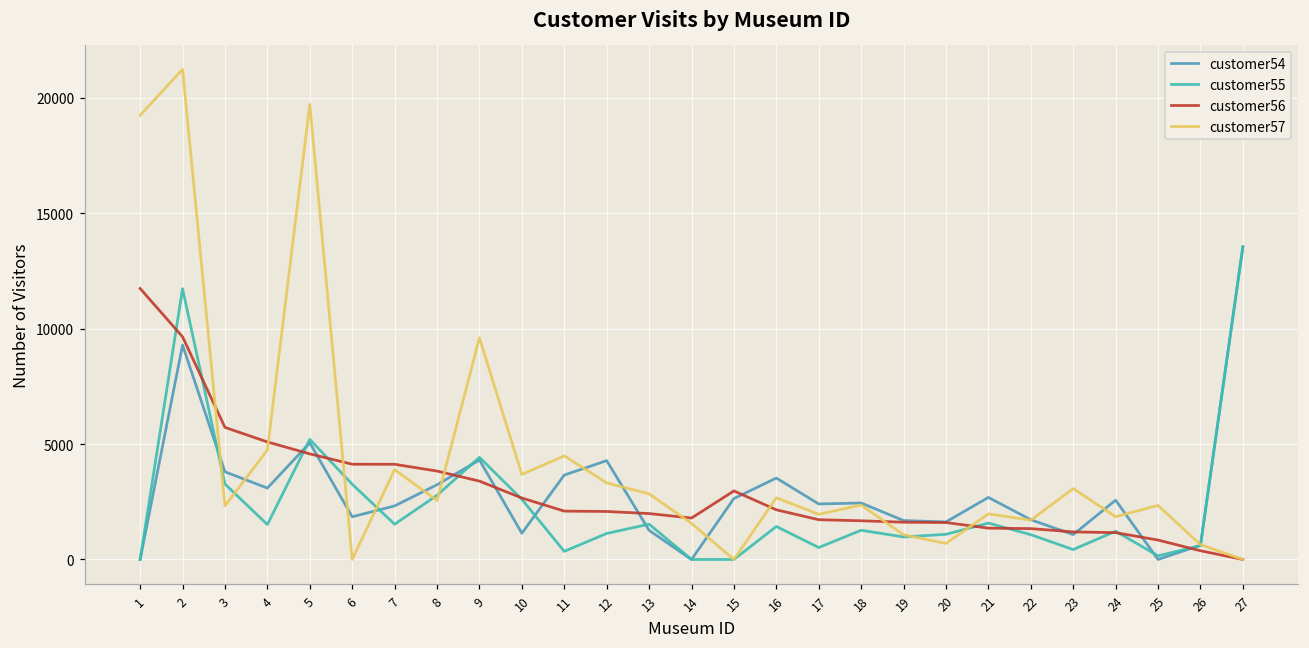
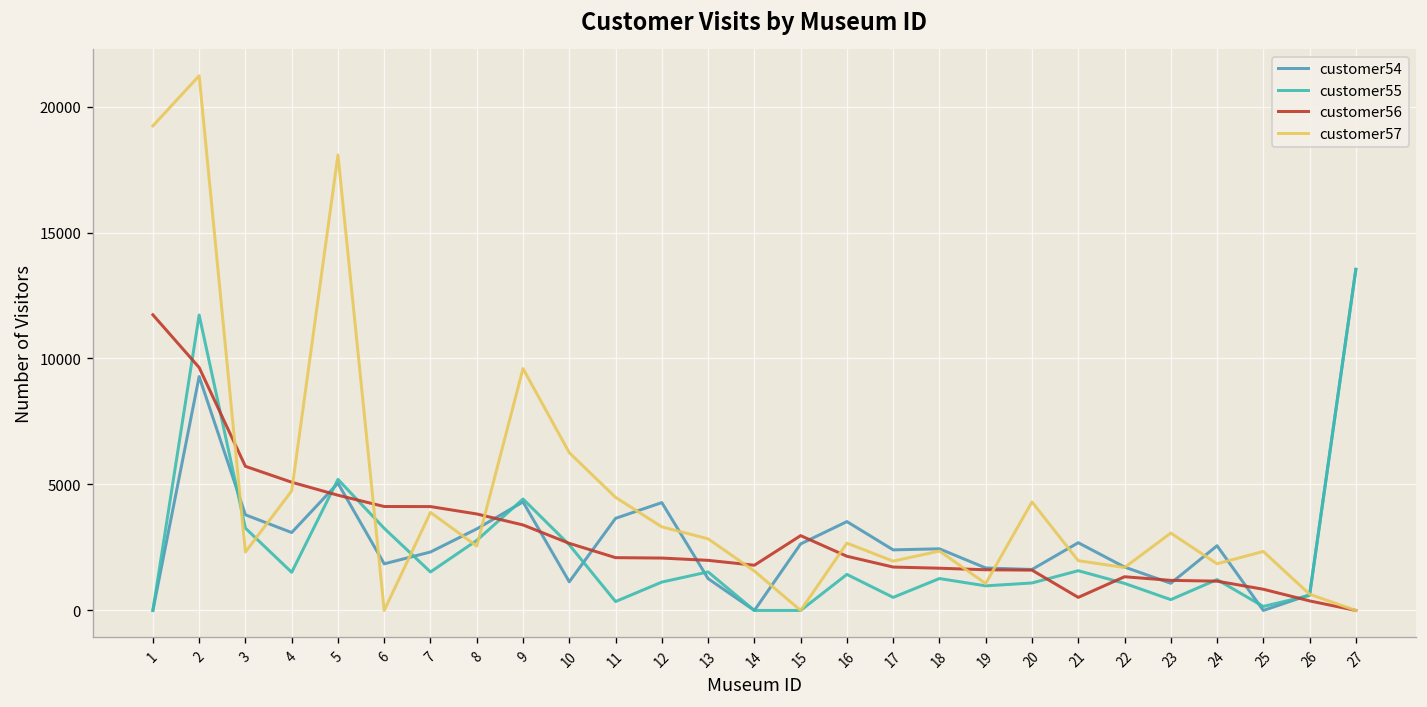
customer57, 5: 19700 -> 18100
customer57, 10: 3700 -> 6300
customer57, 20: 700 -> 4300
customer56, 21: 1400 -> 500
